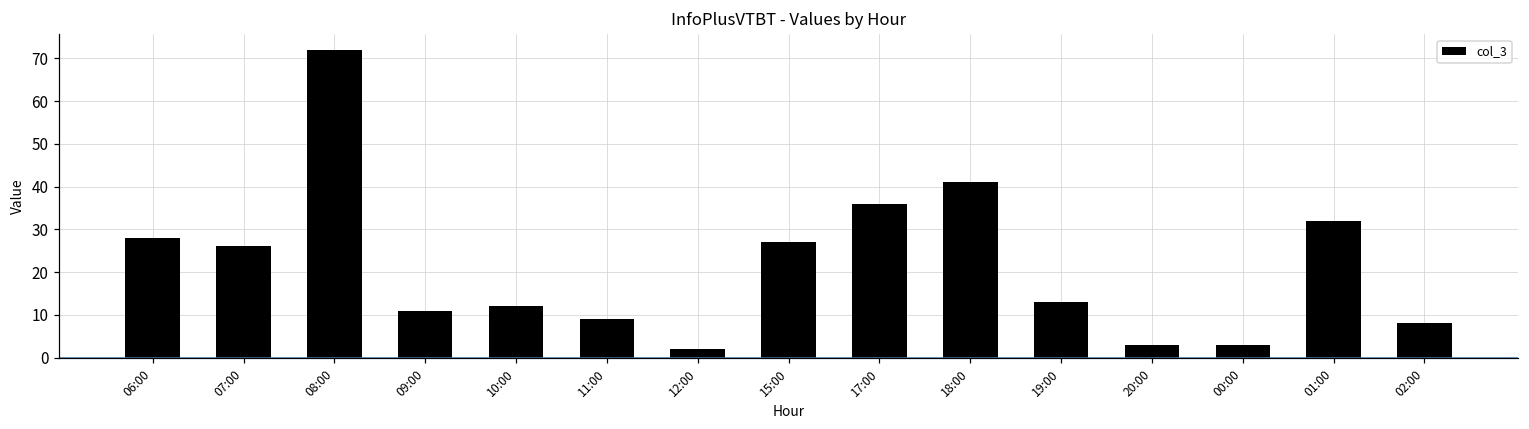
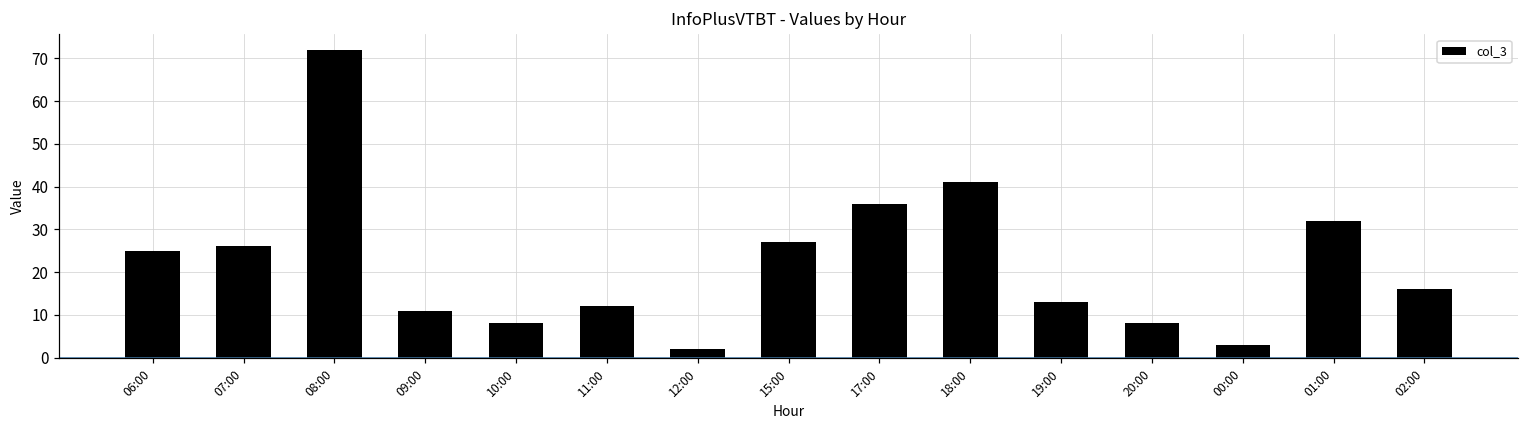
06:00: 28 -> 25
10:00: 12 -> 8
11:00: 9 -> 12
20:00: 3 -> 8
02:00: 8 -> 16
